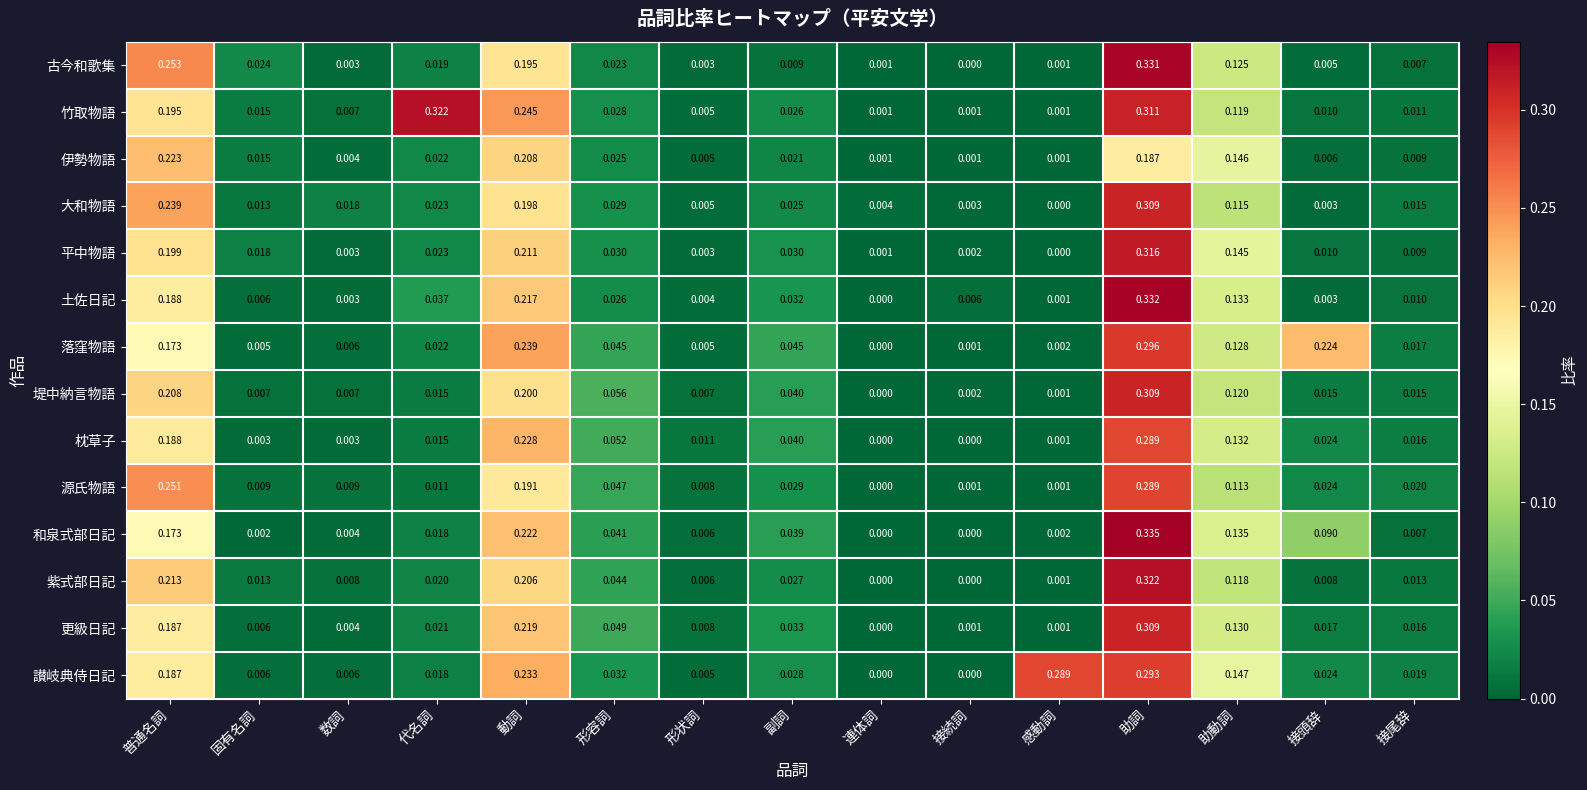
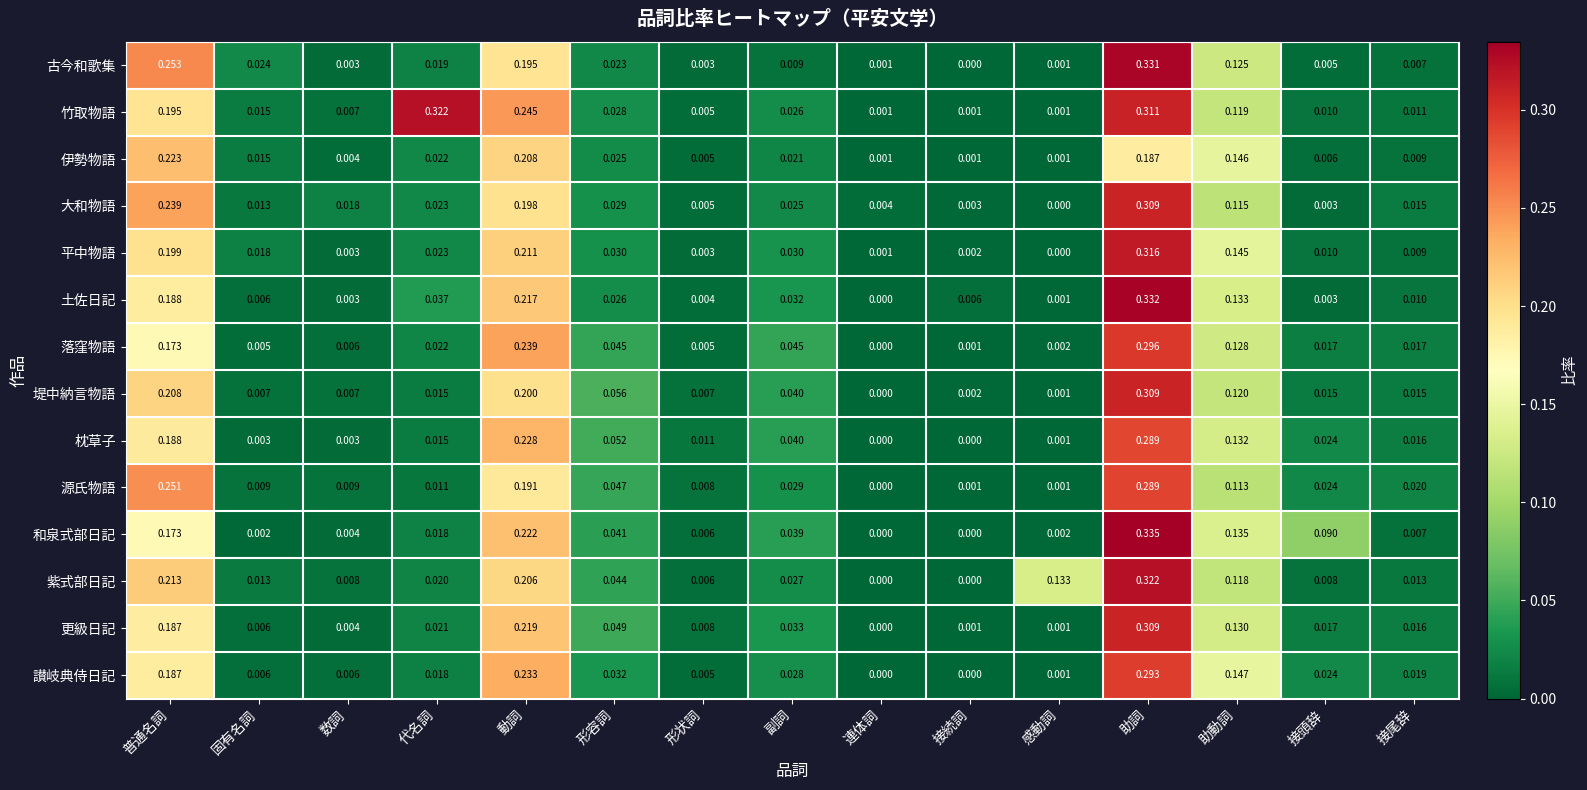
落窪物語, 接頭辞: 0.224 -> 0.017
紫式部日記, 感動詞: 0.001 -> 0.133
讃岐典侍日記, 感動詞: 0.289 -> 0.001
